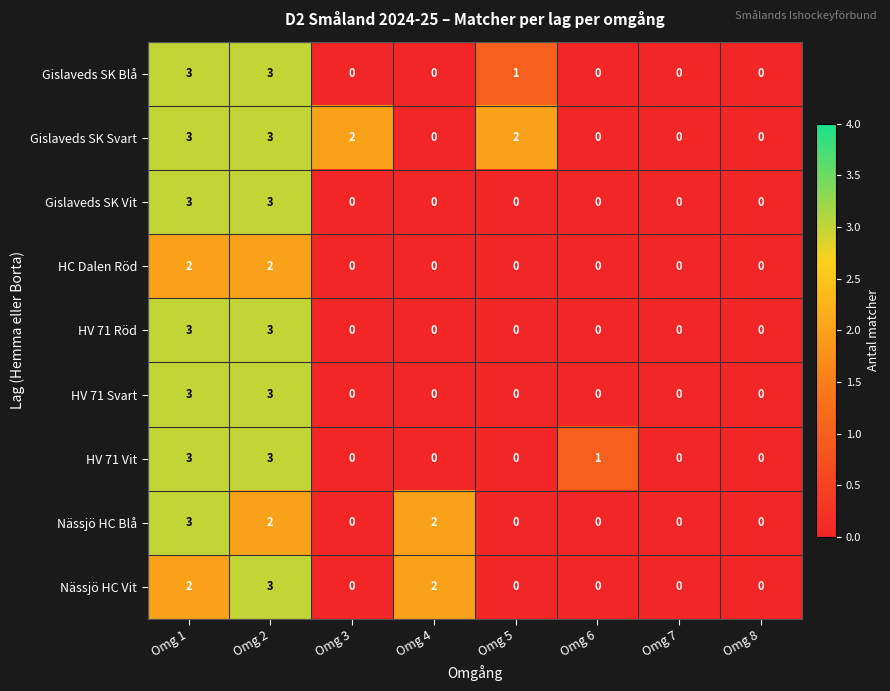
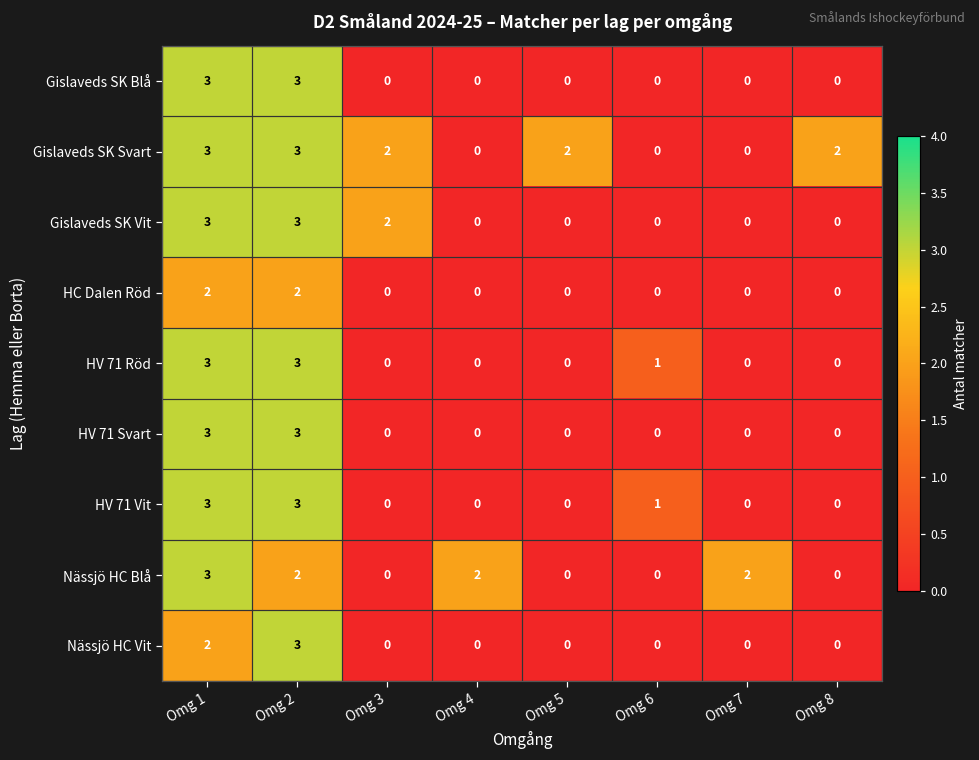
Gislaveds SK Blå, Omg 5: 1 -> 0
Gislaveds SK Svart, Omg 8: 0 -> 2
Gislaveds SK Vit, Omg 3: 0 -> 2
HV 71 Röd, Omg 6: 0 -> 1
Nässjö HC Blå, Omg 7: 0 -> 2
Nässjö HC Vit, Omg 4: 2 -> 0
